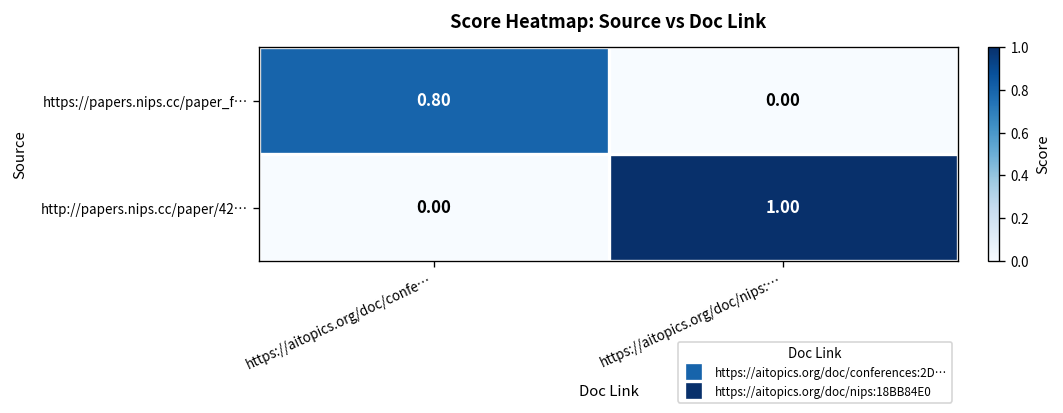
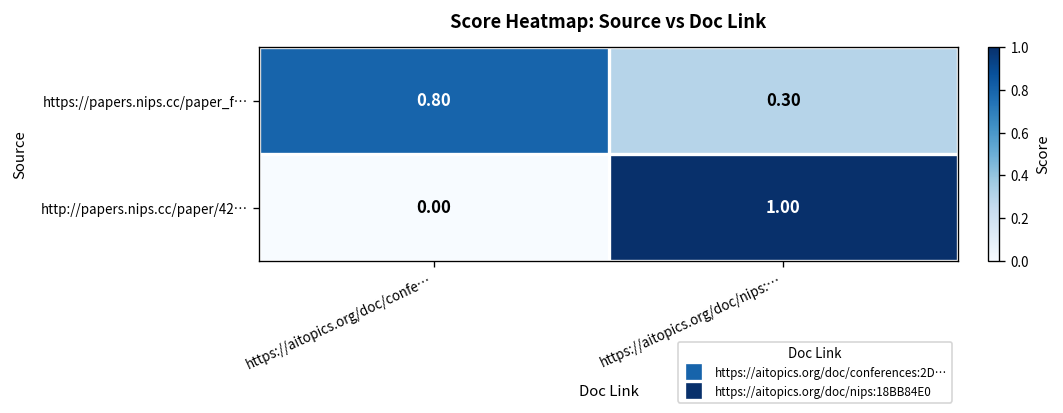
https://papers.nips.cc/paper_f…, https://aitopics.org/doc/nips:…: 0.00 -> 0.30
